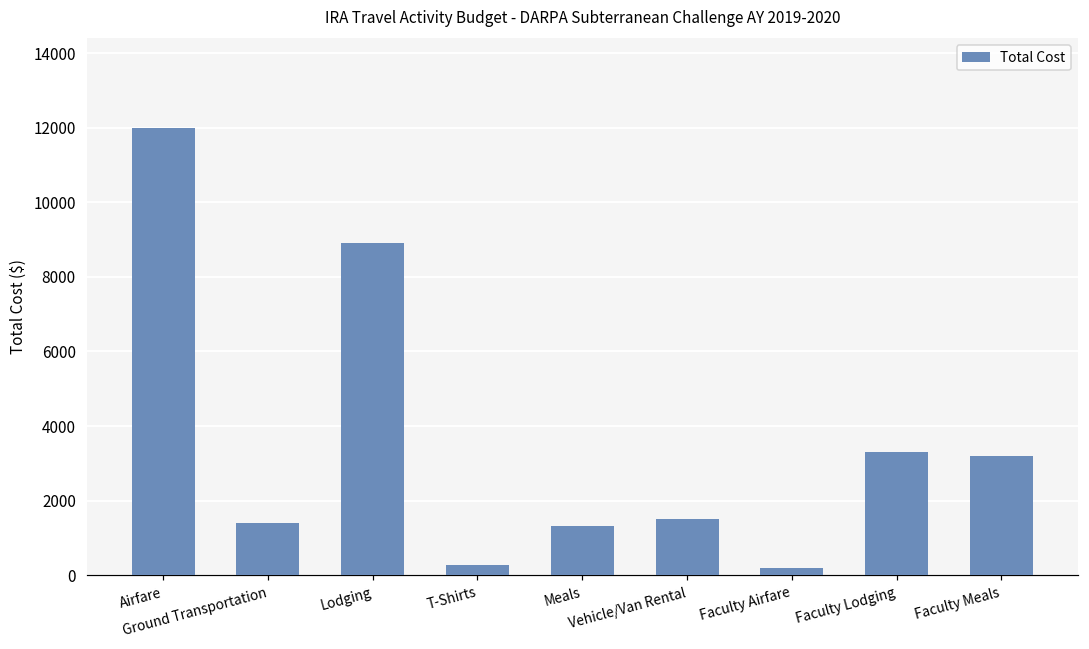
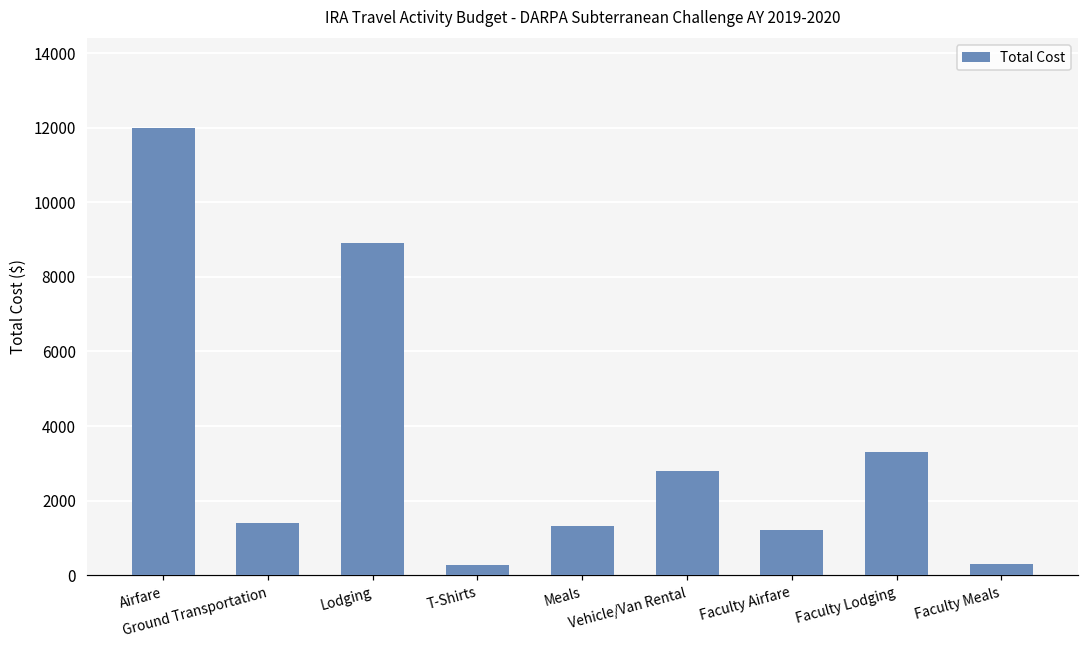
Vehicle/Van Rental: 1500 -> 2800
Faculty Airfare: 200 -> 1200
Faculty Meals: 3200 -> 300
